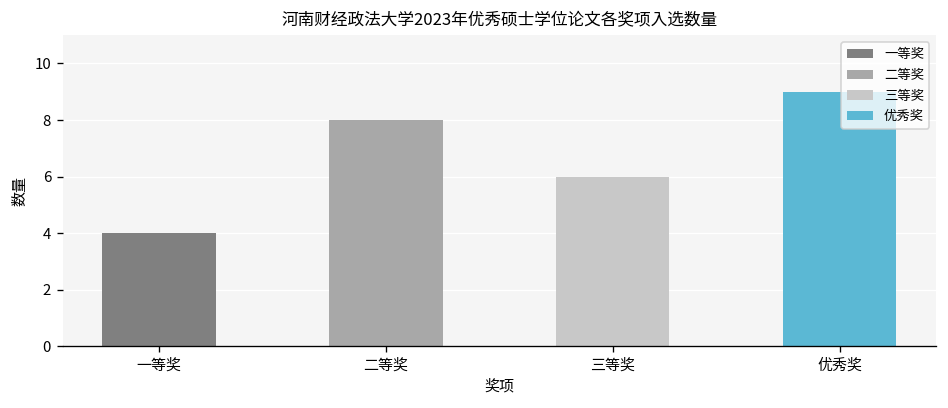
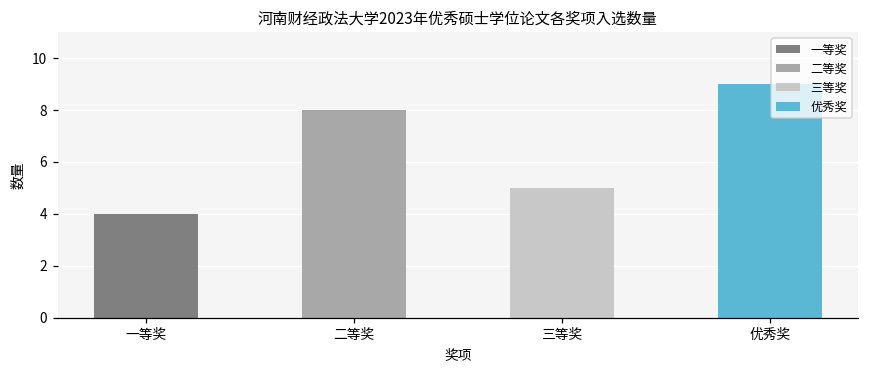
三等奖: 6 -> 5
